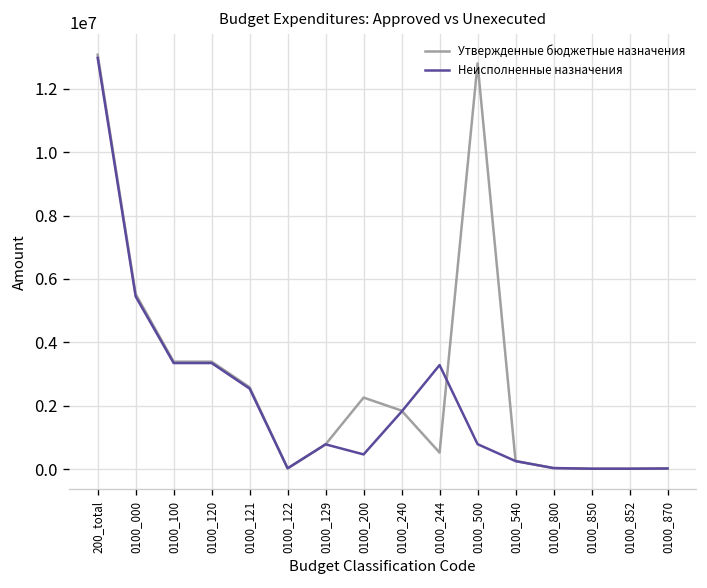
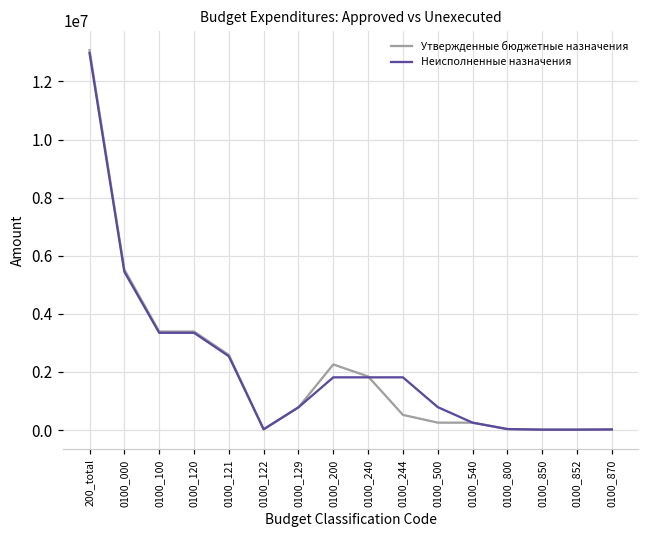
Неисполненные назначения, 0100_200: 500000 -> 1800000
Неисполненные назначения, 0100_244: 3300000 -> 1800000
Утвержденные бюджетные назначения, 0100_500: 12800000 -> 300000
